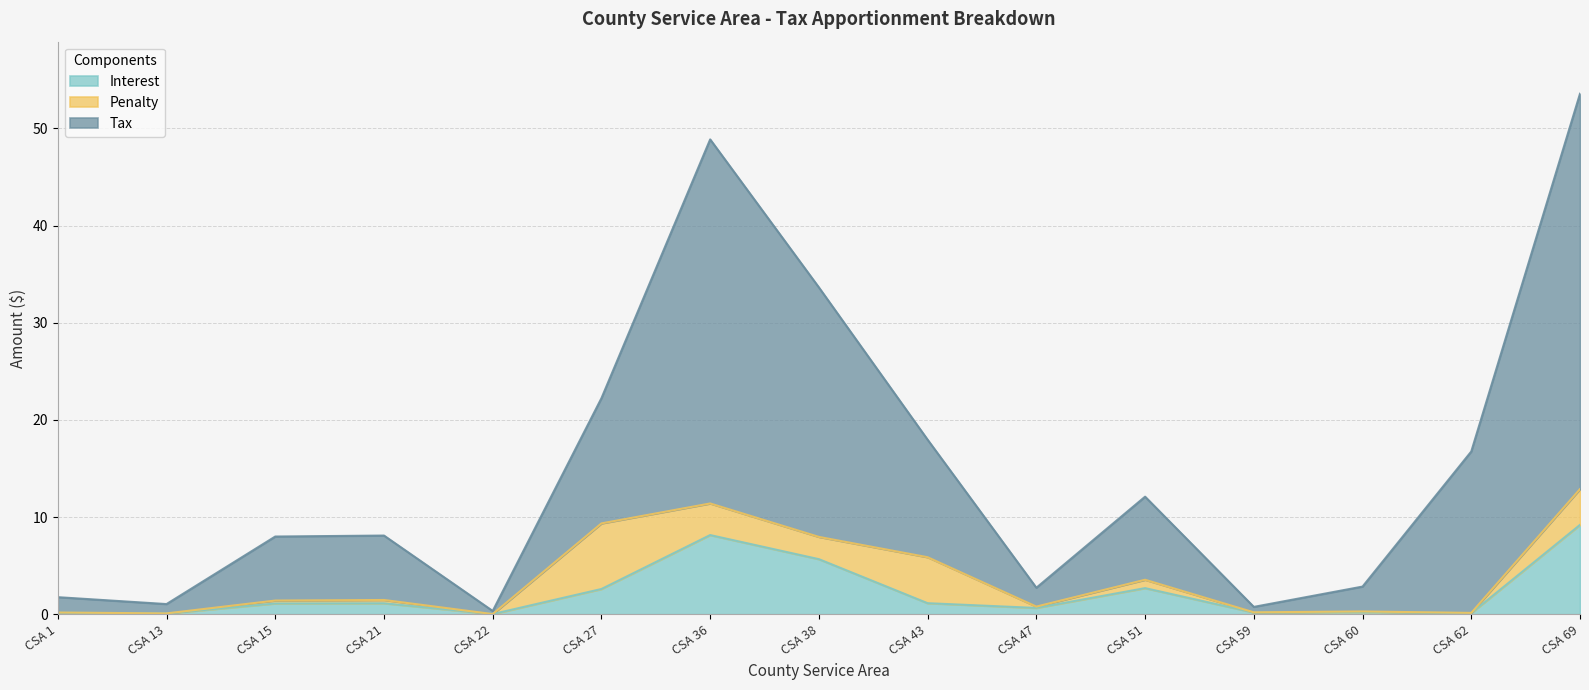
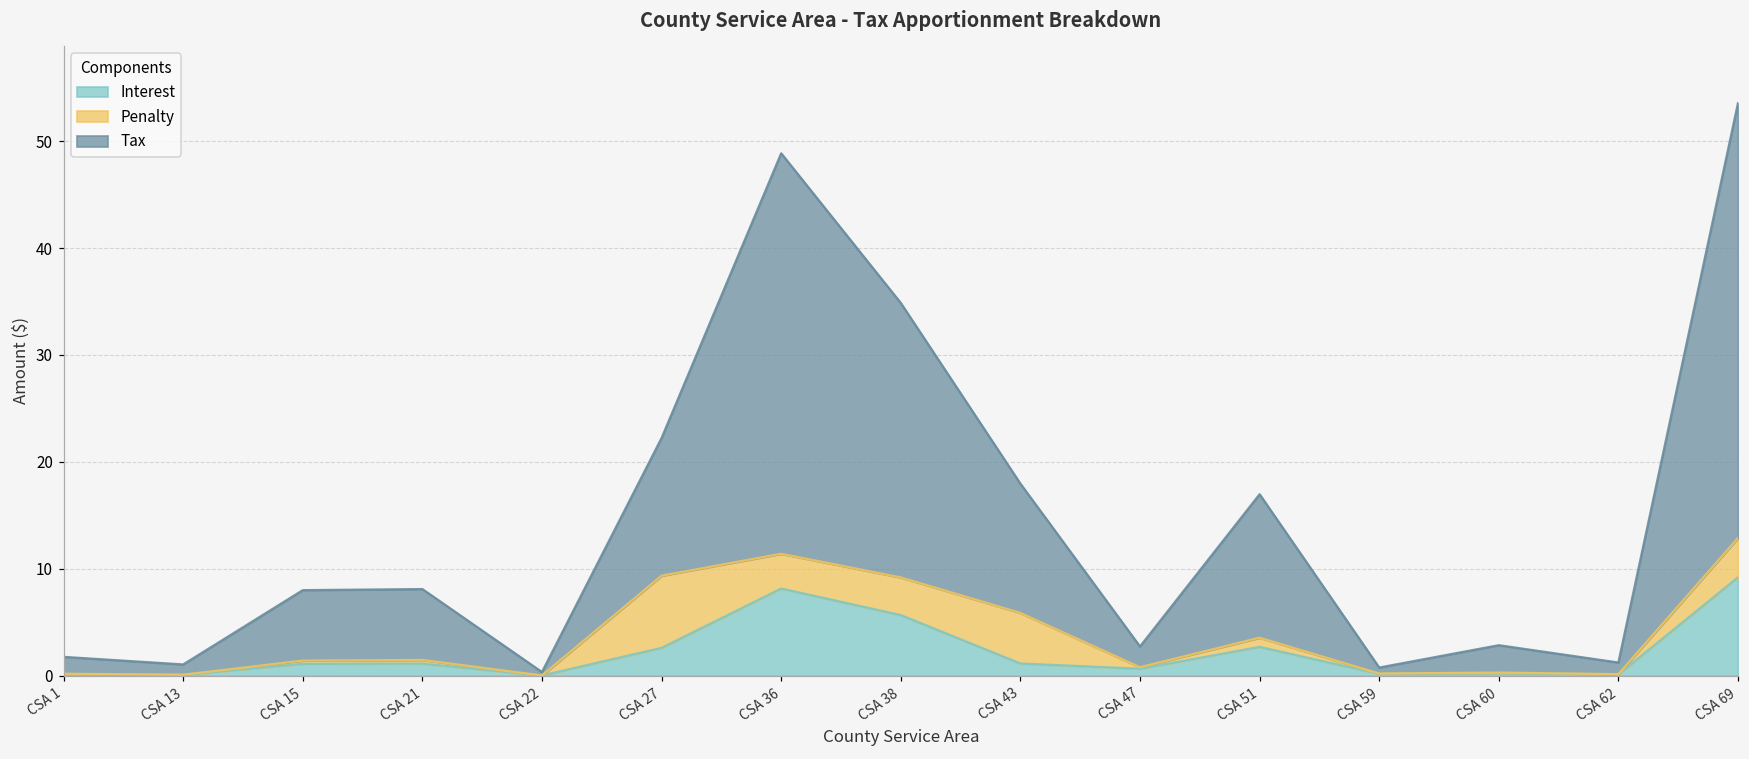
Penalty, CSA 38: 2 -> 4
Tax, CSA 51: 9 -> 13
Tax, CSA 62: 17 -> 1
